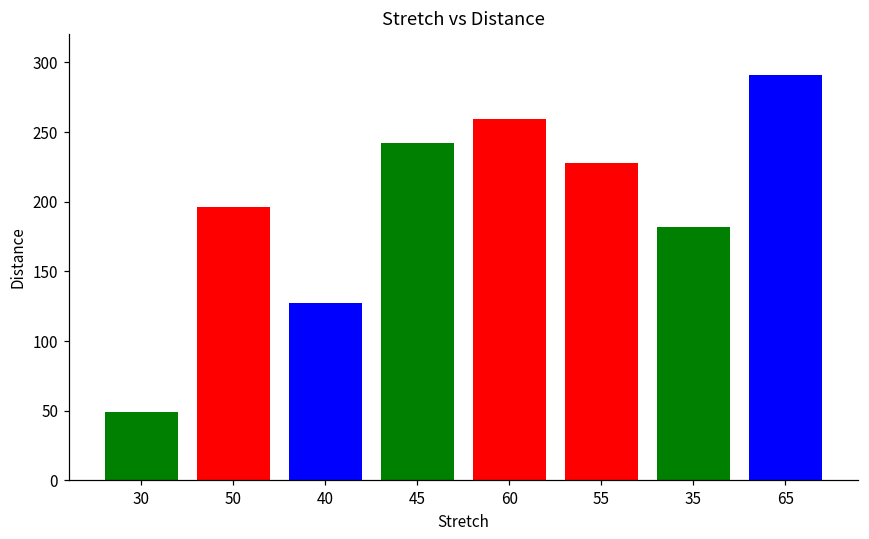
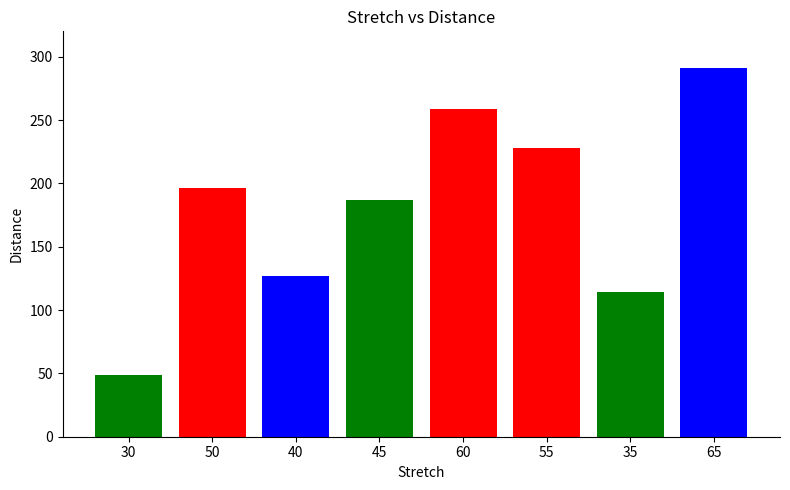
45: 242 -> 187
35: 182 -> 114
